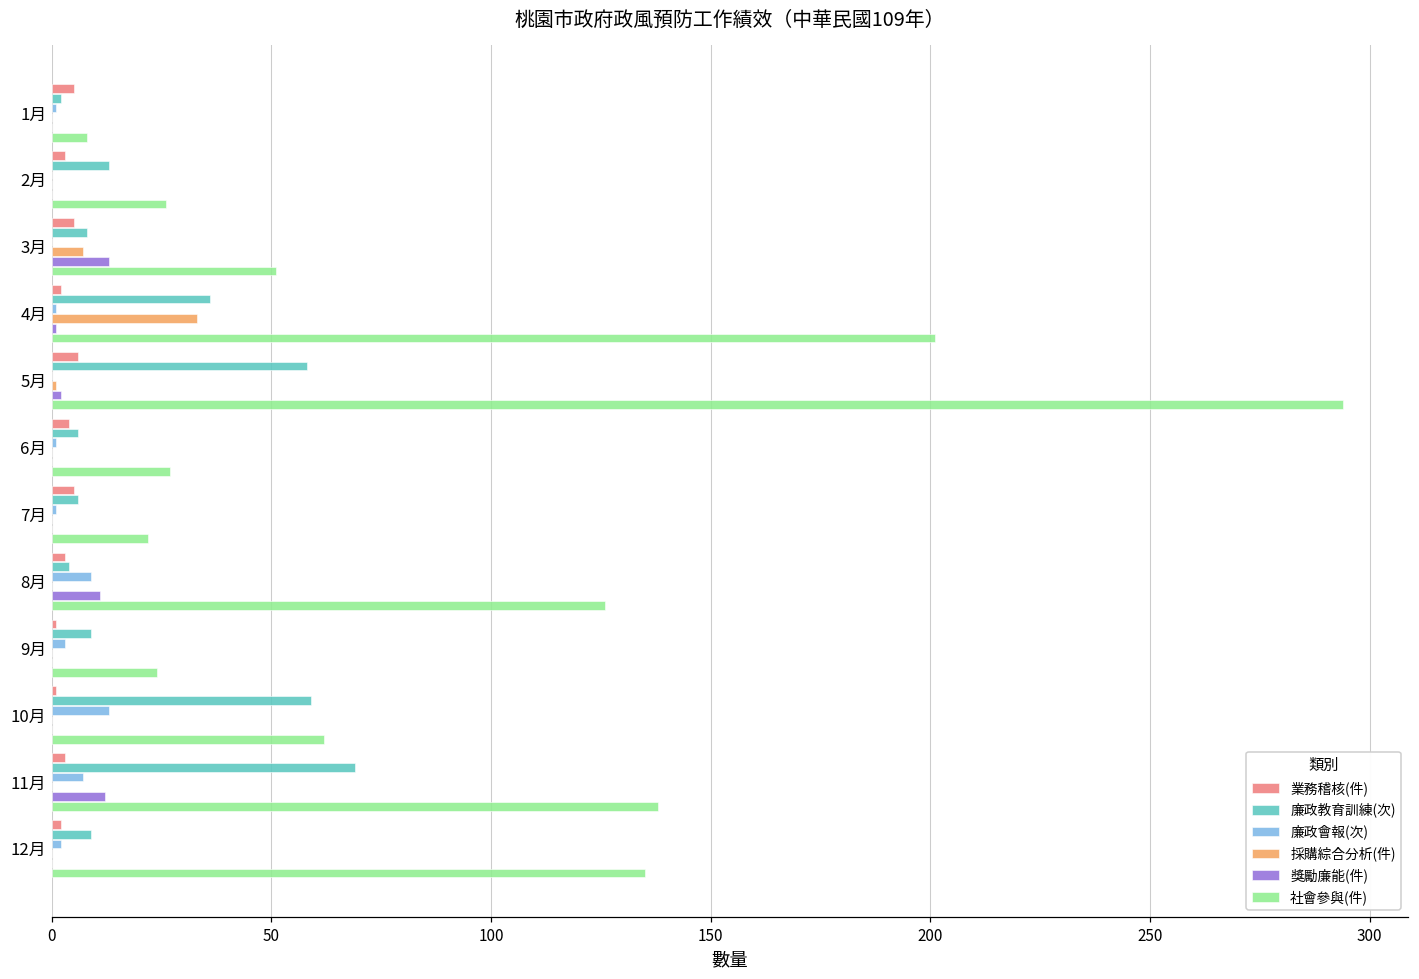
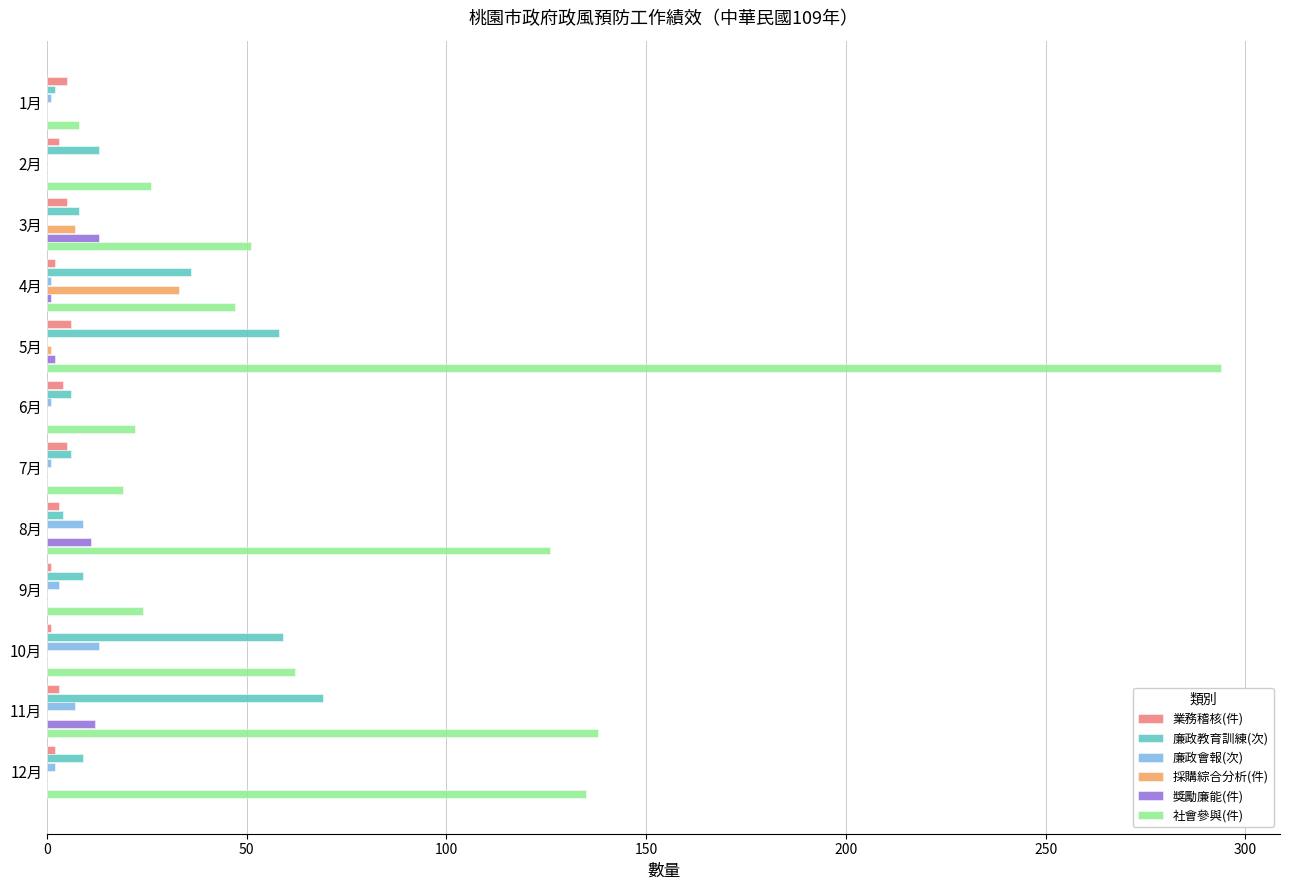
社會參與(件), 4月: 201 -> 47
社會參與(件), 6月: 27 -> 22
社會參與(件), 7月: 22 -> 19
